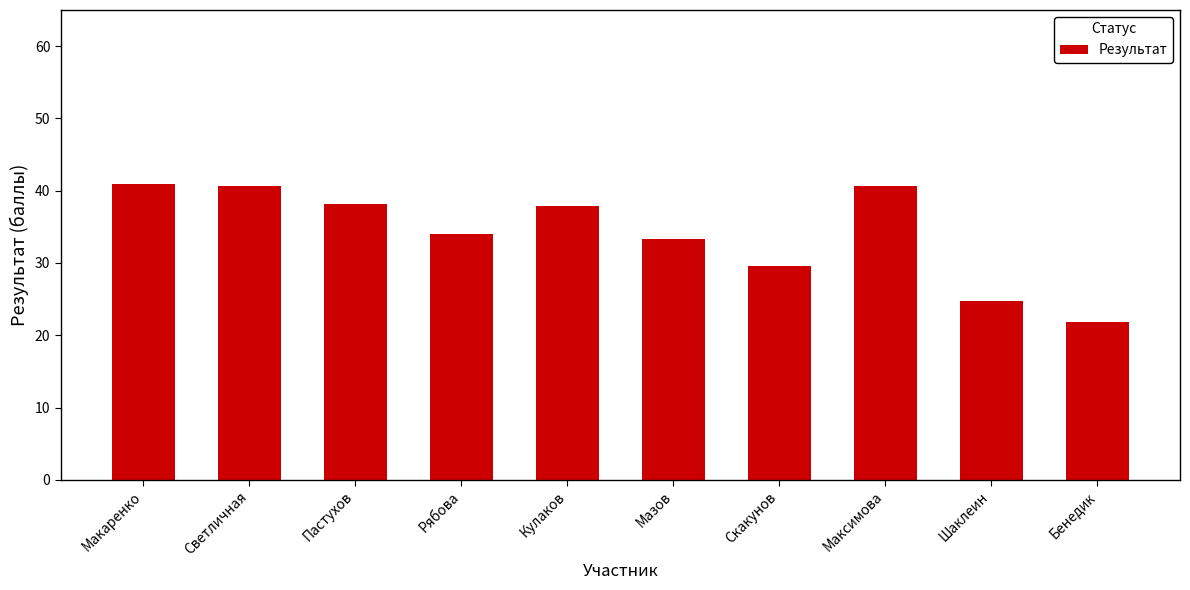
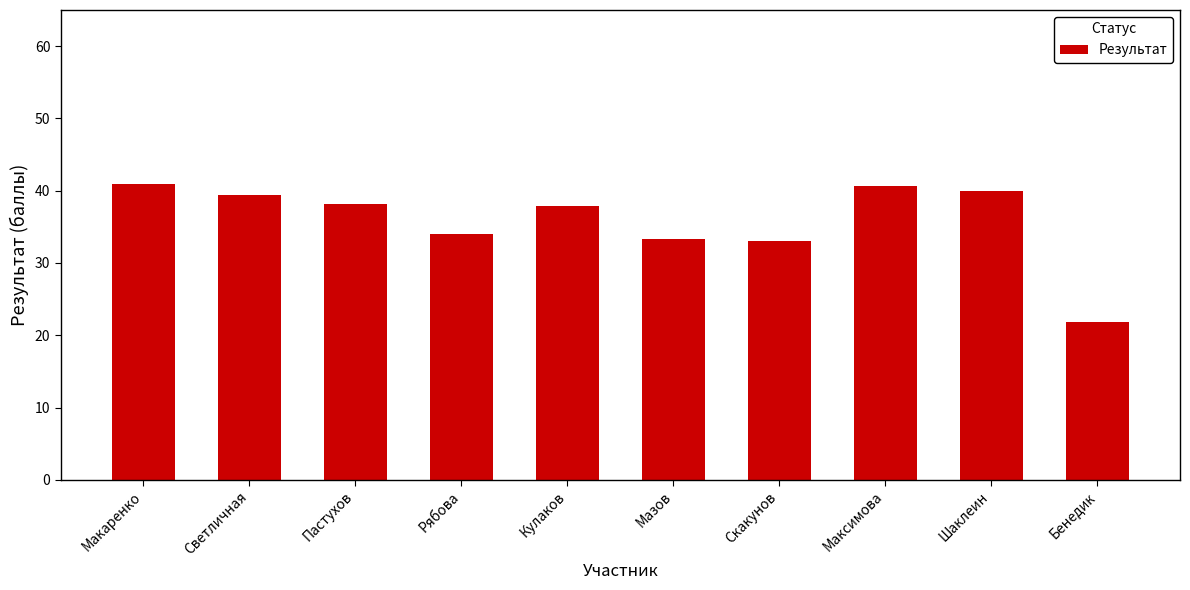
Светличная: 41 -> 39
Скакунов: 30 -> 33
Шаклеин: 25 -> 40
